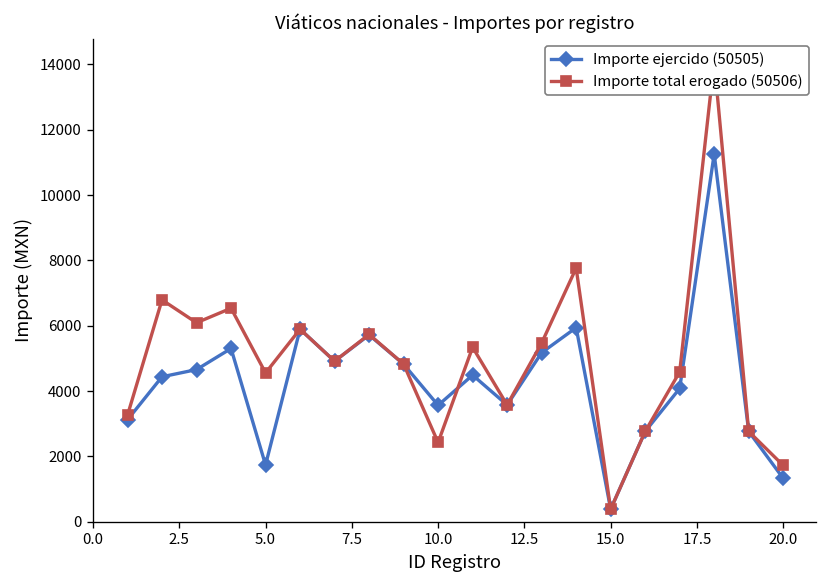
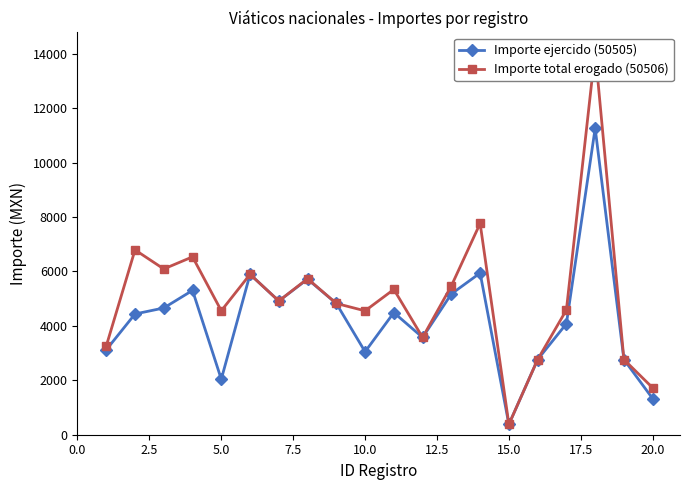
Importe ejercido (50505), 5.0: 1700 -> 2000
Importe ejercido (50505), 10.0: 3600 -> 3000
Importe total erogado (50506), 10.0: 2400 -> 4600
